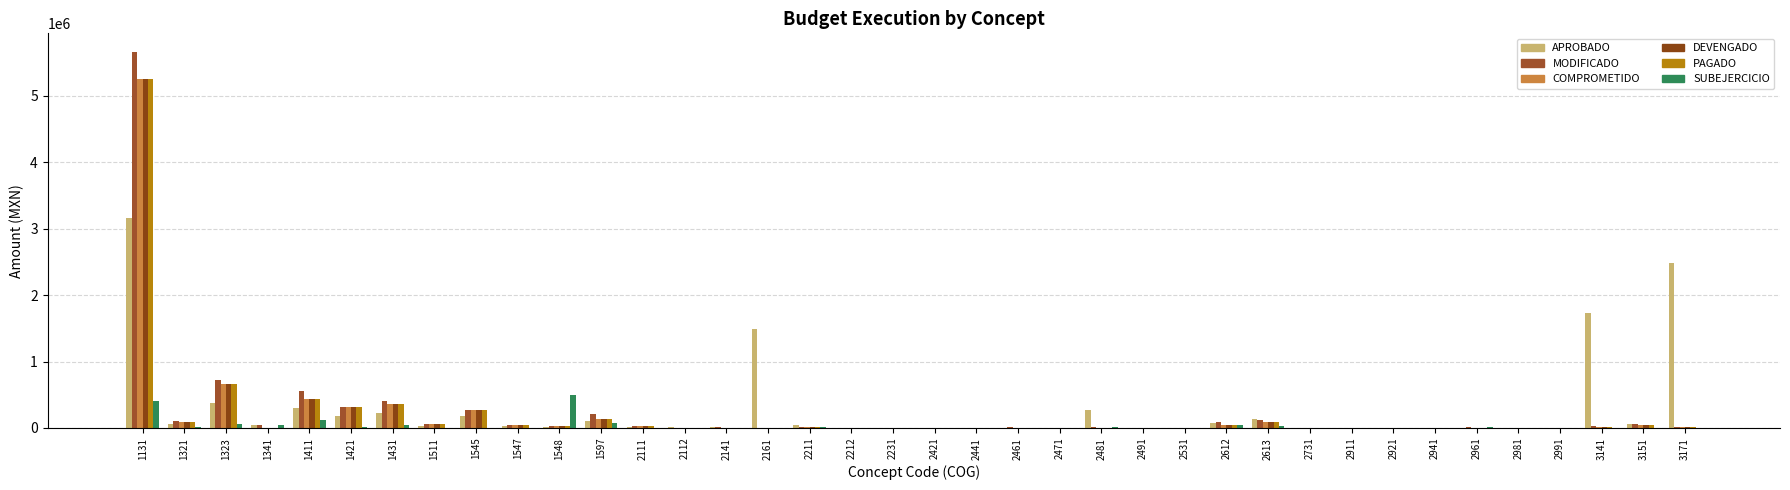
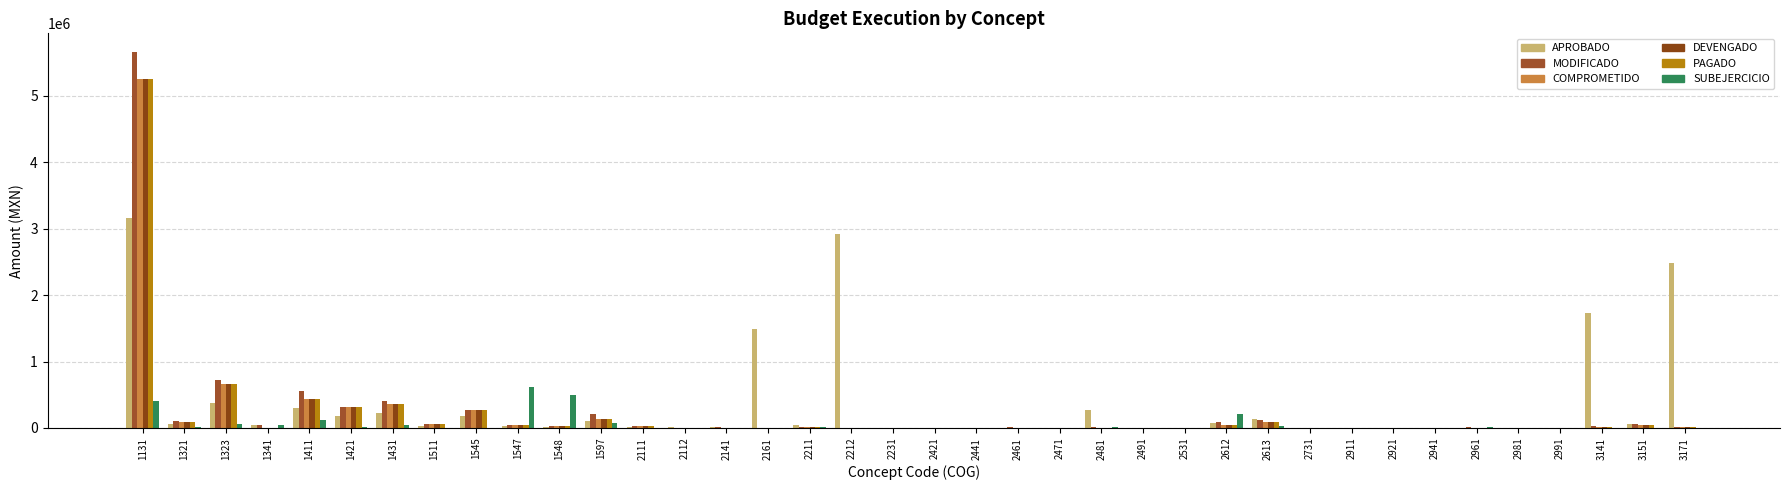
SUBEJERCICIO, 1547: 0 -> 600000
APROBADO, 2212: 0 -> 2900000
SUBEJERCICIO, 2612: 0 -> 200000
